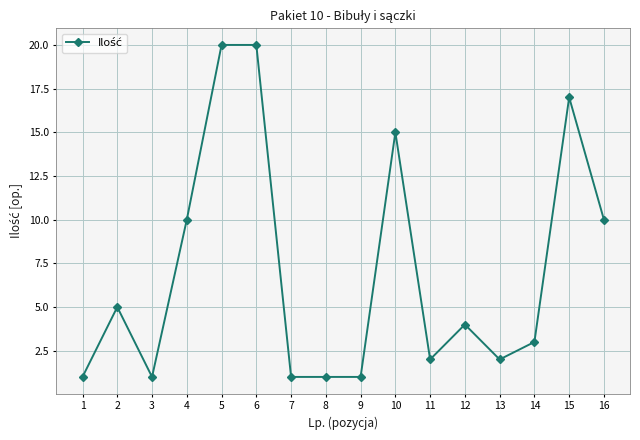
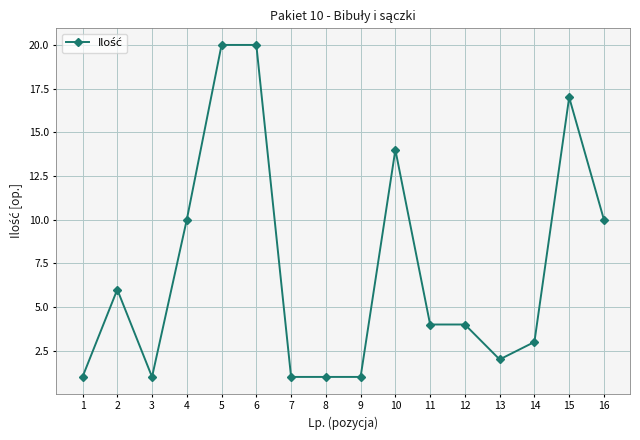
2: 5 -> 6
10: 15 -> 14
11: 2 -> 4
